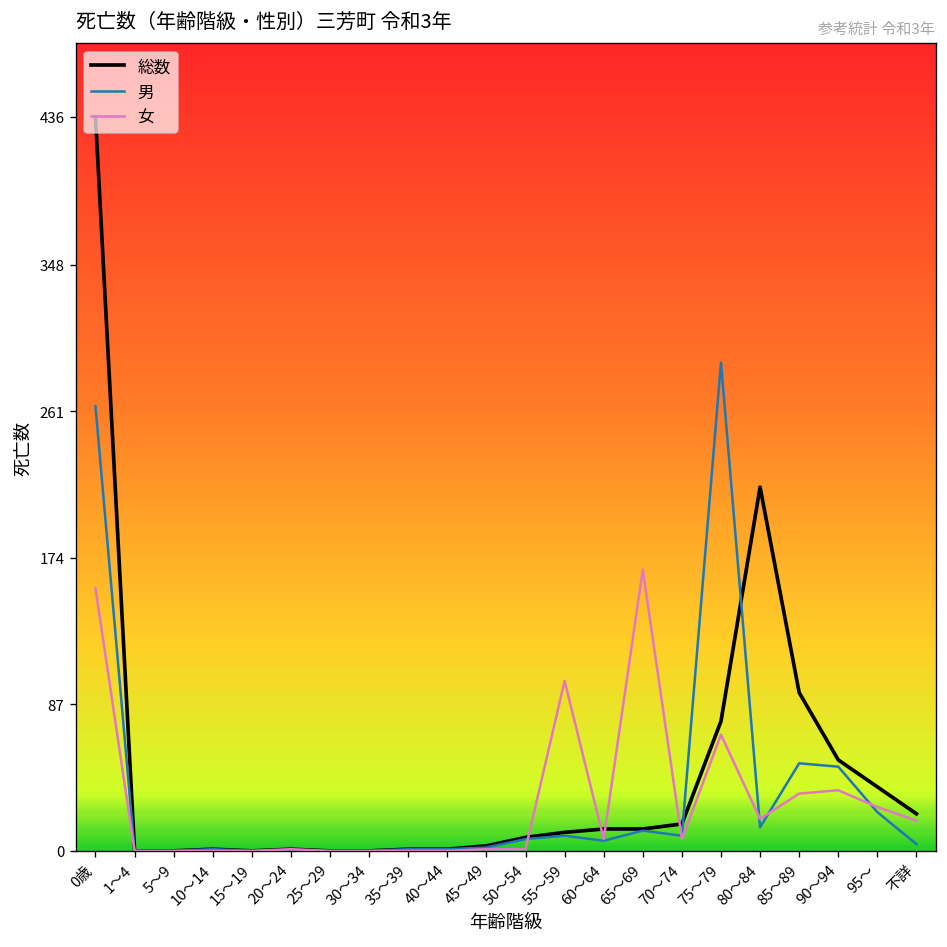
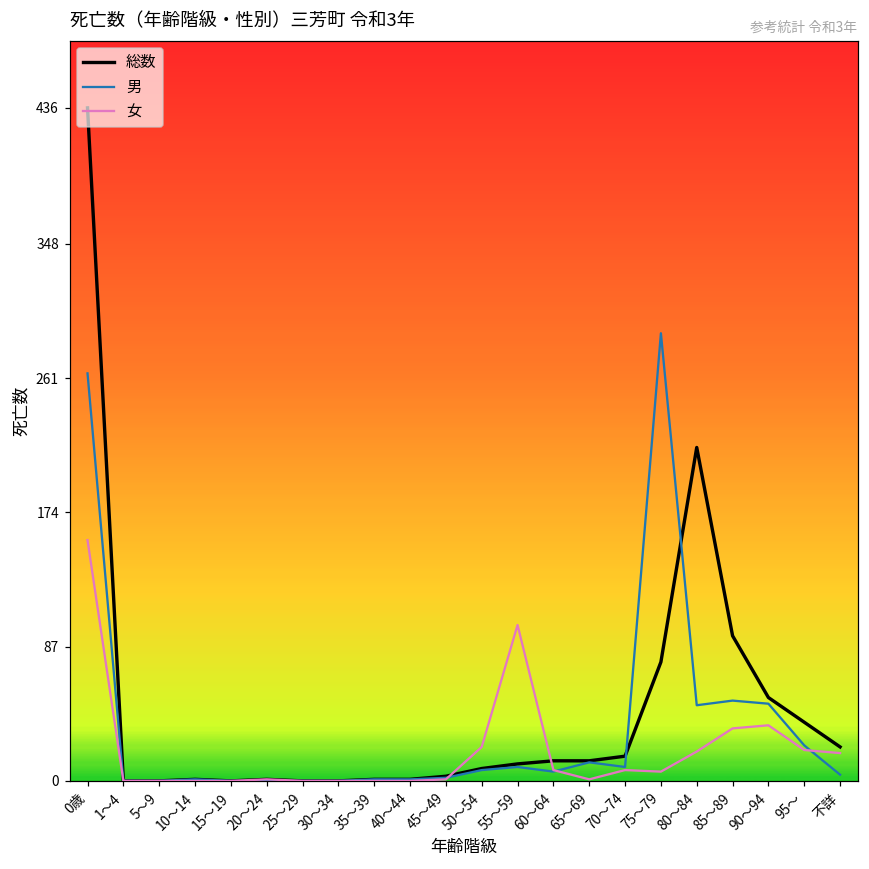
女, 50～54: 1 -> 22
女, 65～69: 167 -> 1
女, 75～79: 69 -> 6
男, 80～84: 14 -> 49
女, 95～: 26 -> 20
